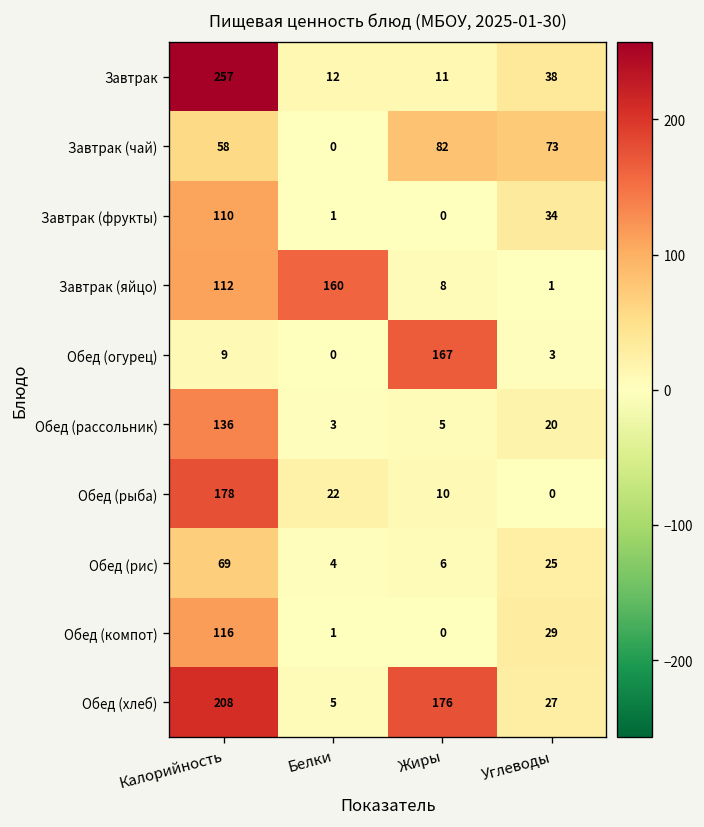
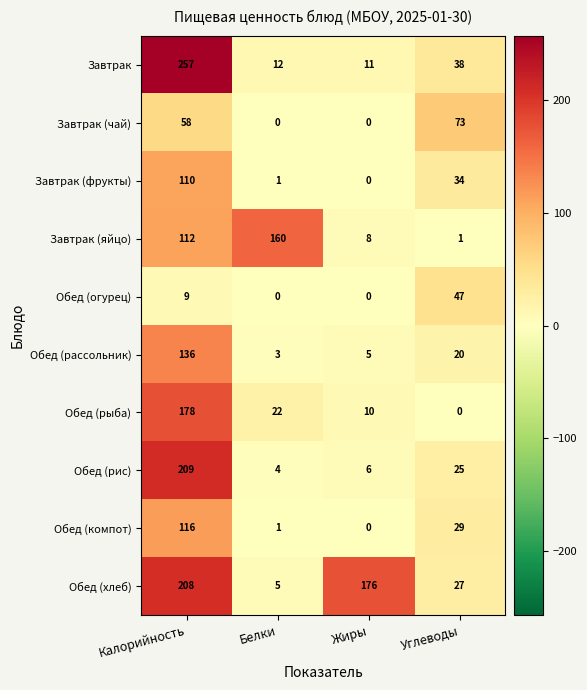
Завтрак (чай), Жиры: 82 -> 0
Обед (огурец), Жиры: 167 -> 0
Обед (огурец), Углеводы: 3 -> 47
Обед (рис), Калорийность: 69 -> 209
